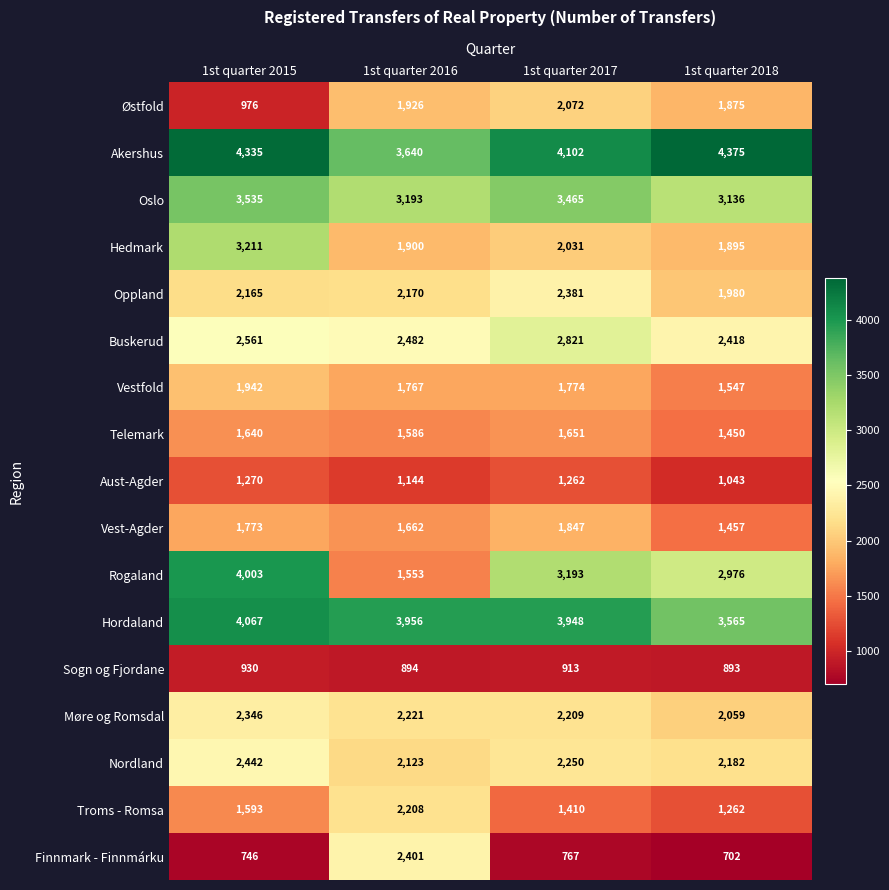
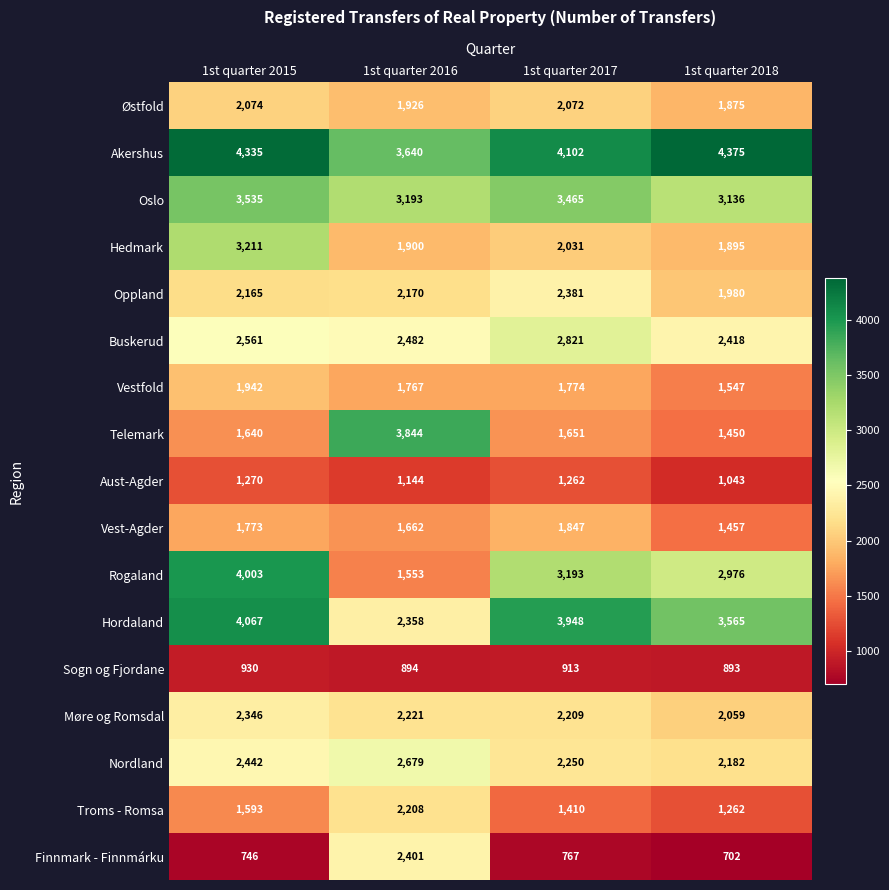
Østfold, 1st quarter 2015: 976 -> 2,074
Telemark, 1st quarter 2016: 1,586 -> 3,844
Hordaland, 1st quarter 2016: 3,956 -> 2,358
Nordland, 1st quarter 2016: 2,123 -> 2,679
